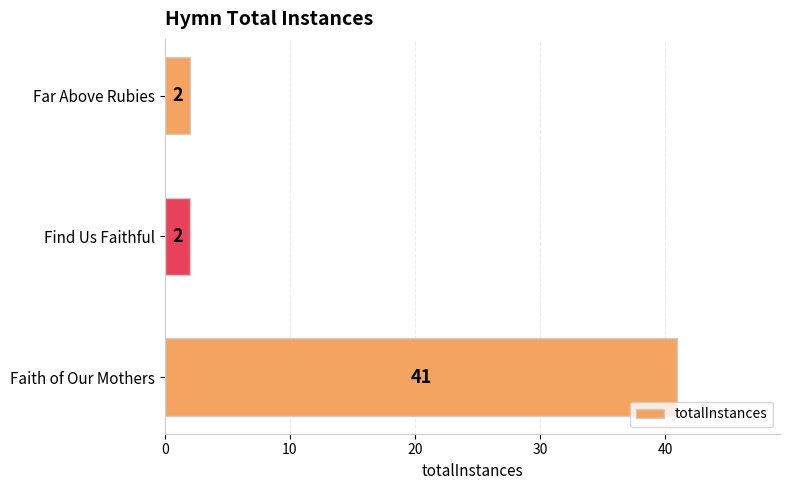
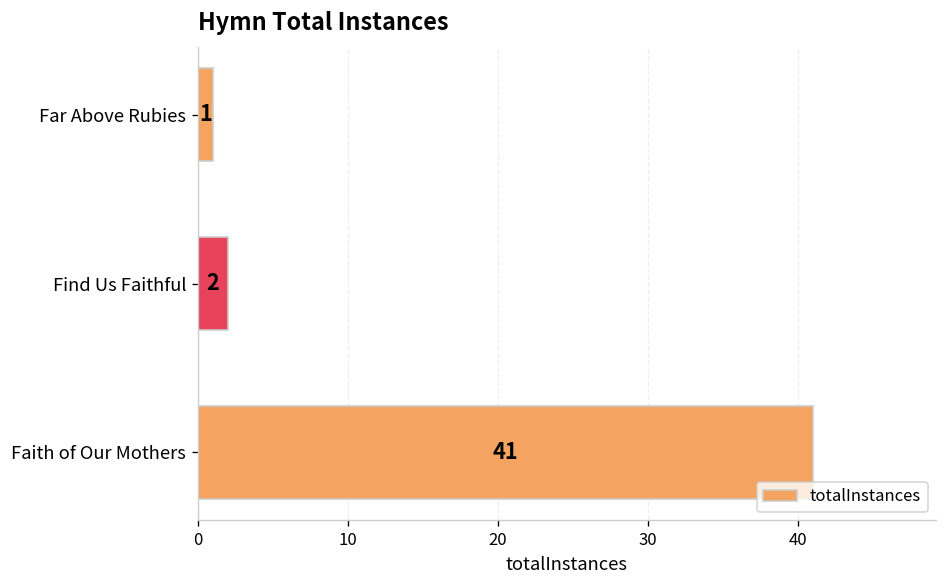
Far Above Rubies: 2 -> 1
